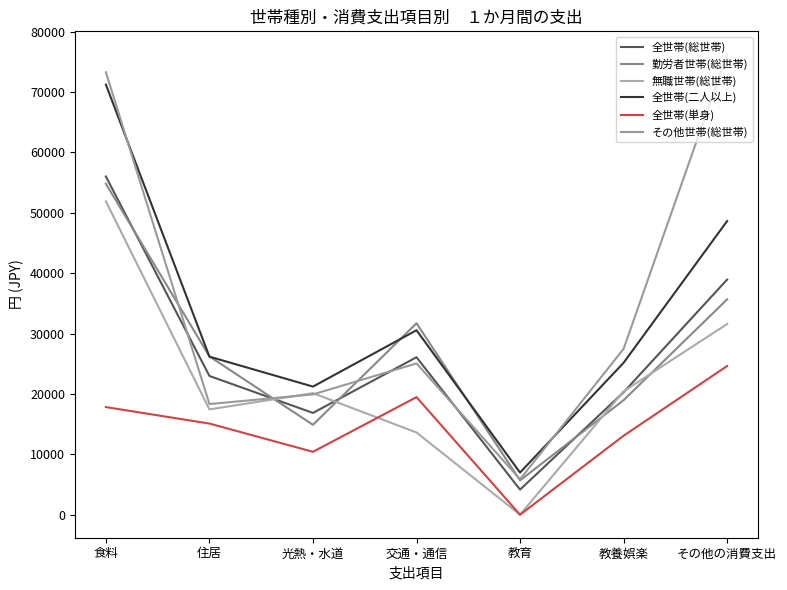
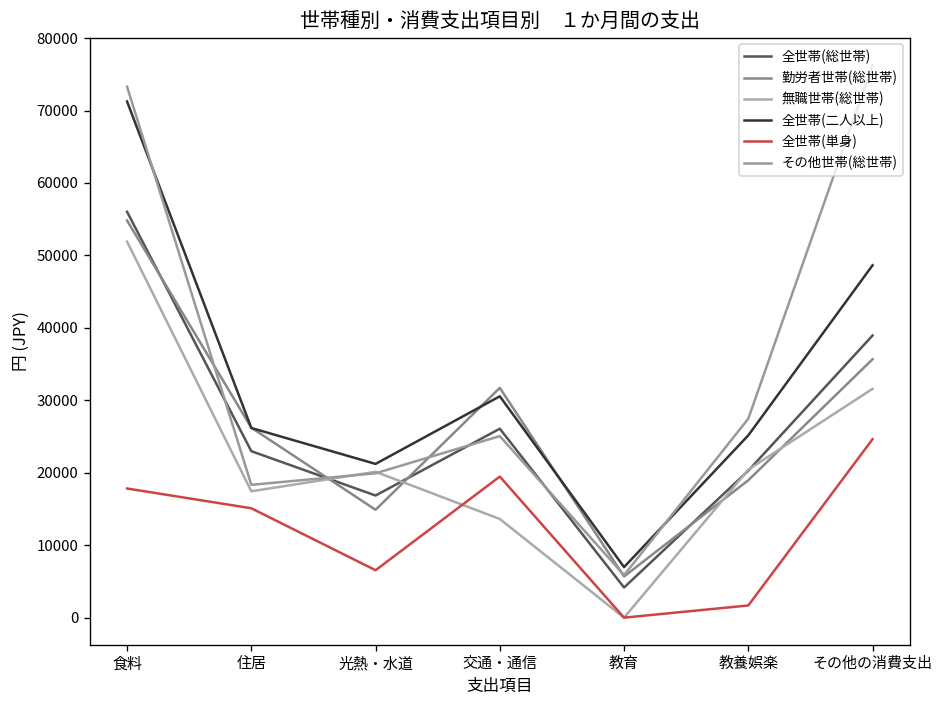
全世帯(単身), 光熱・水道: 10000 -> 7000
全世帯(単身), 教養娯楽: 13000 -> 2000
